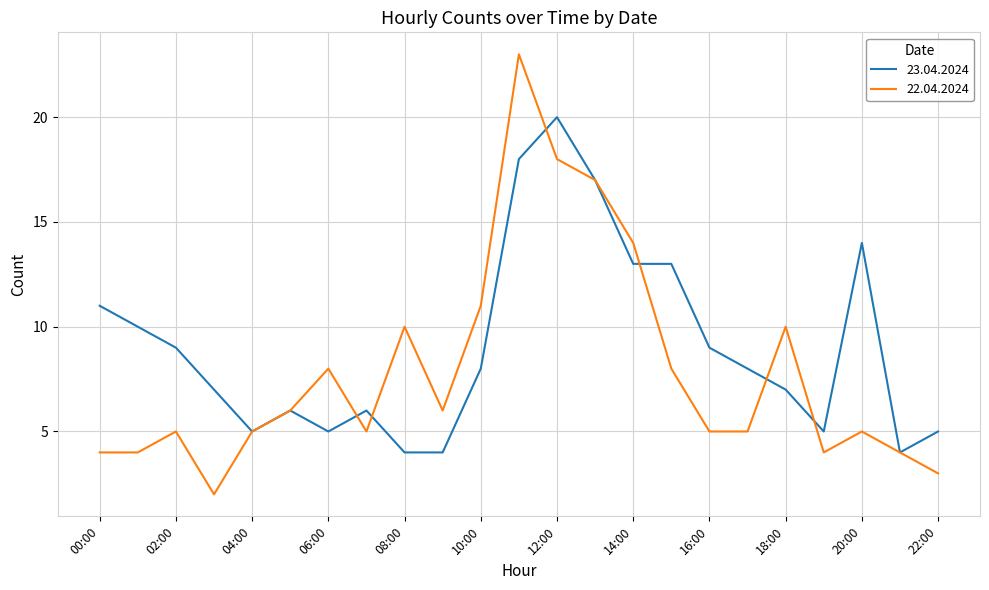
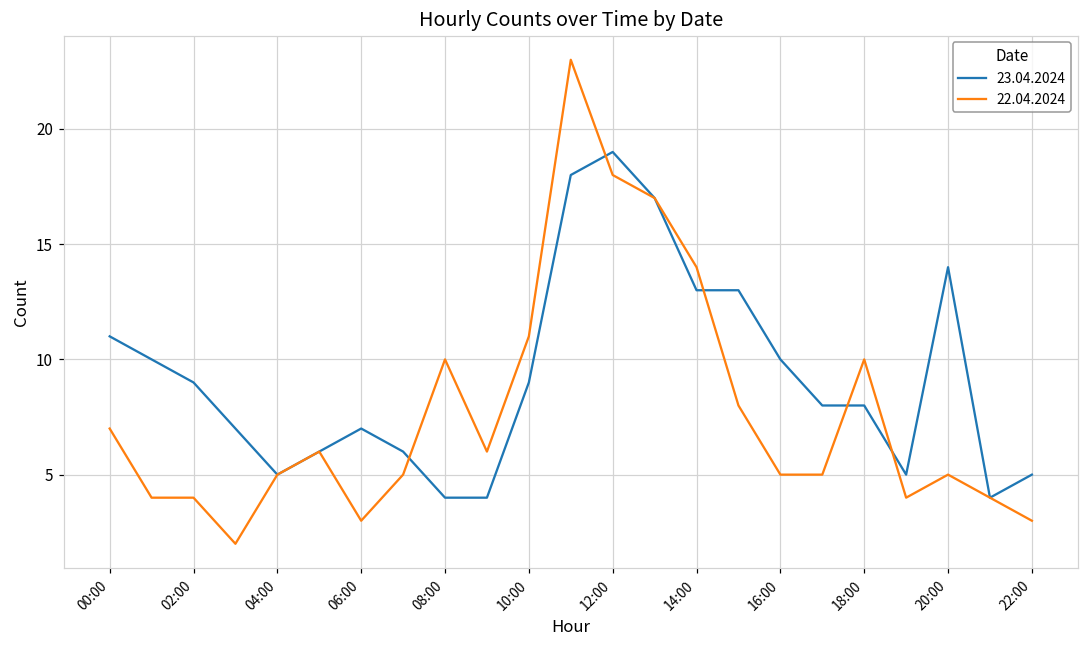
22.04.2024, 00:00: 4 -> 7
22.04.2024, 02:00: 5 -> 4
23.04.2024, 06:00: 5 -> 7
22.04.2024, 06:00: 8 -> 3
23.04.2024, 10:00: 8 -> 9
23.04.2024, 12:00: 20 -> 19
23.04.2024, 16:00: 9 -> 10
23.04.2024, 18:00: 7 -> 8
